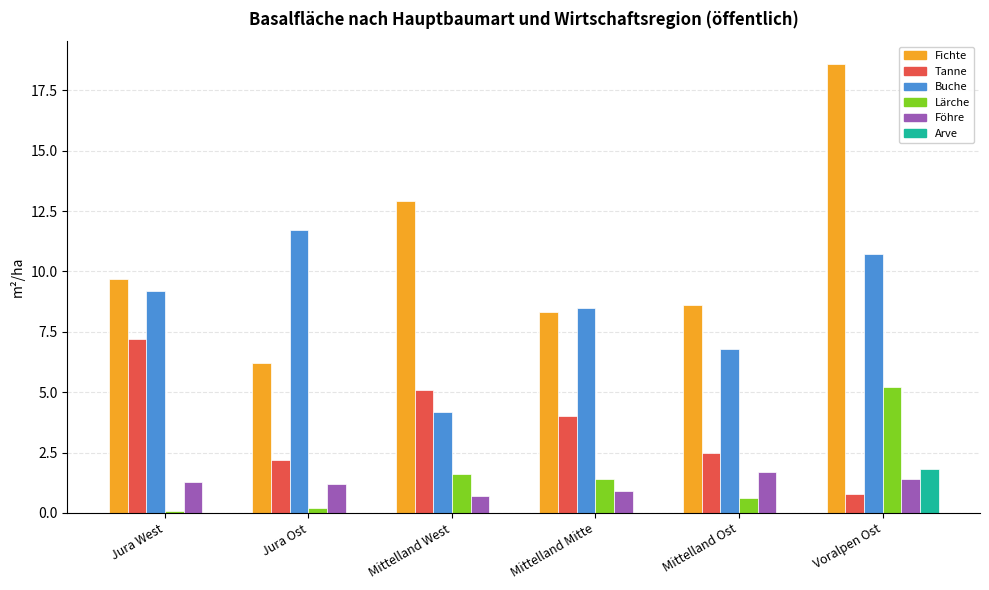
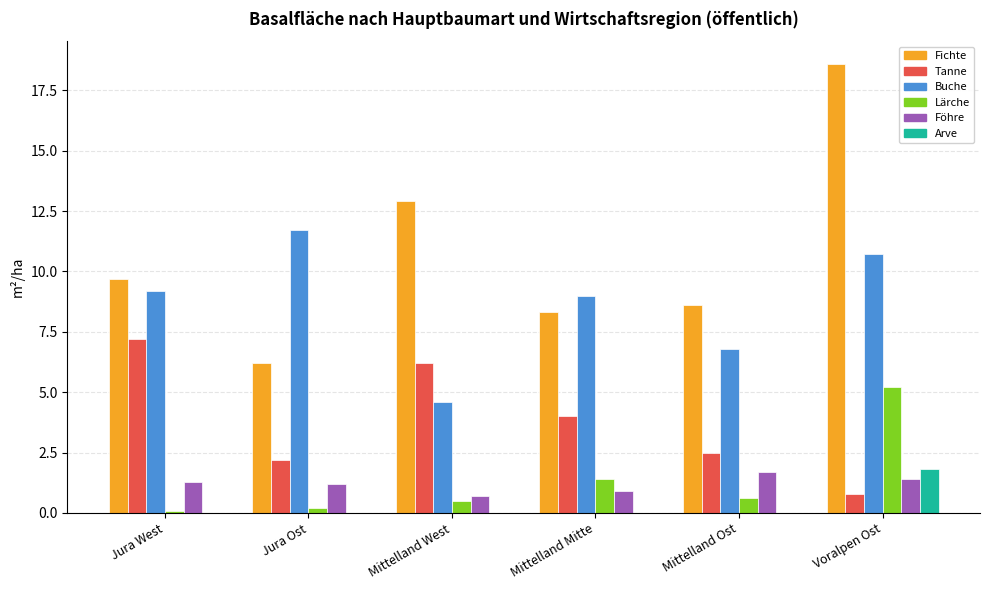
Tanne, Mittelland West: 5.1 -> 6.2
Buche, Mittelland West: 4.2 -> 4.6
Lärche, Mittelland West: 1.6 -> 0.5
Buche, Mittelland Mitte: 8.5 -> 9.0
